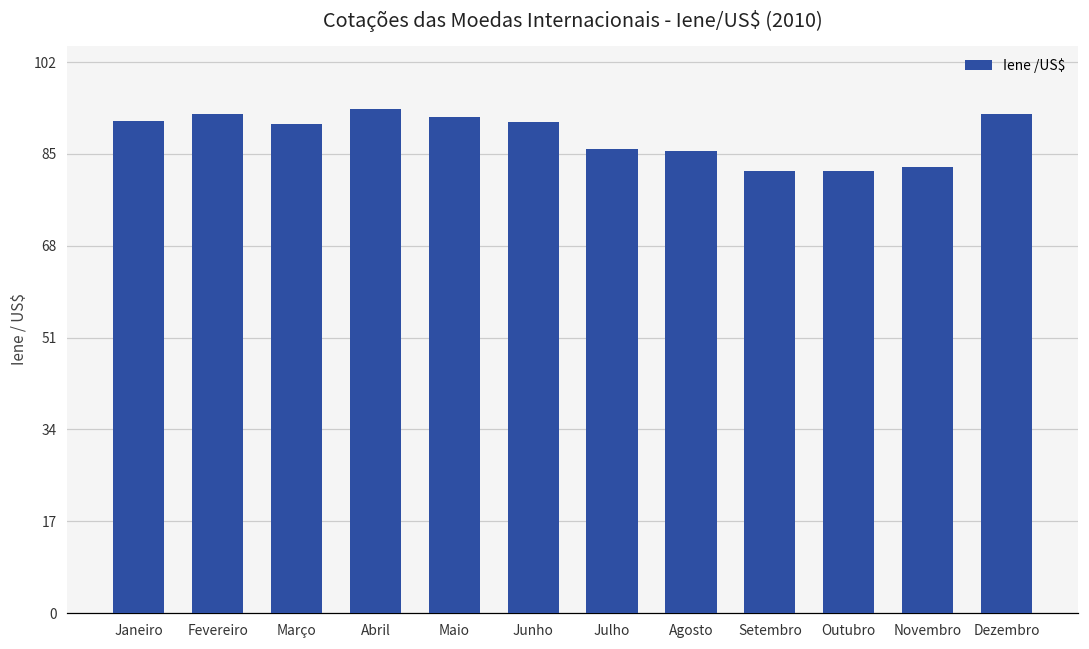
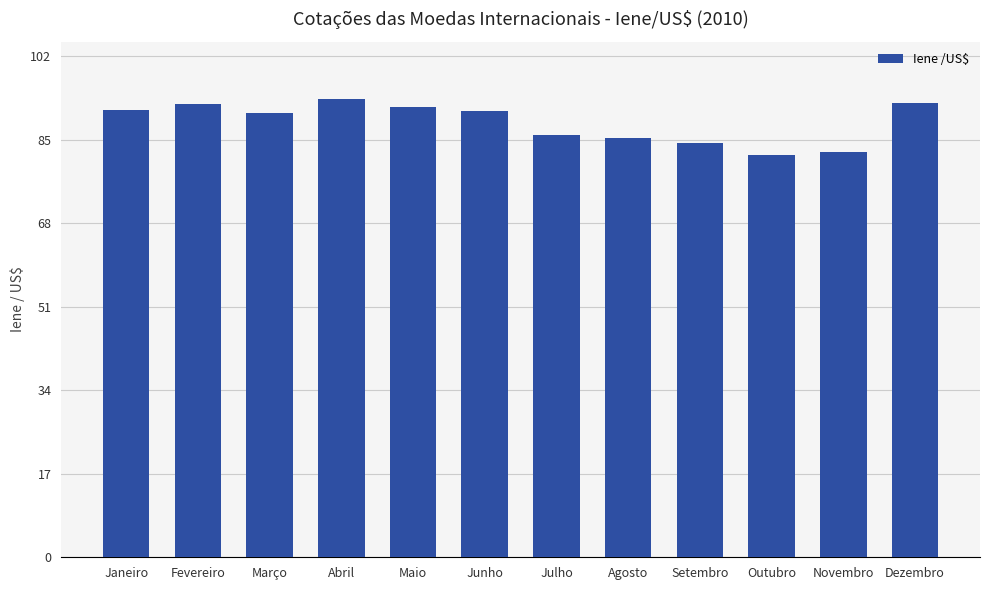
Setembro: 82 -> 84
